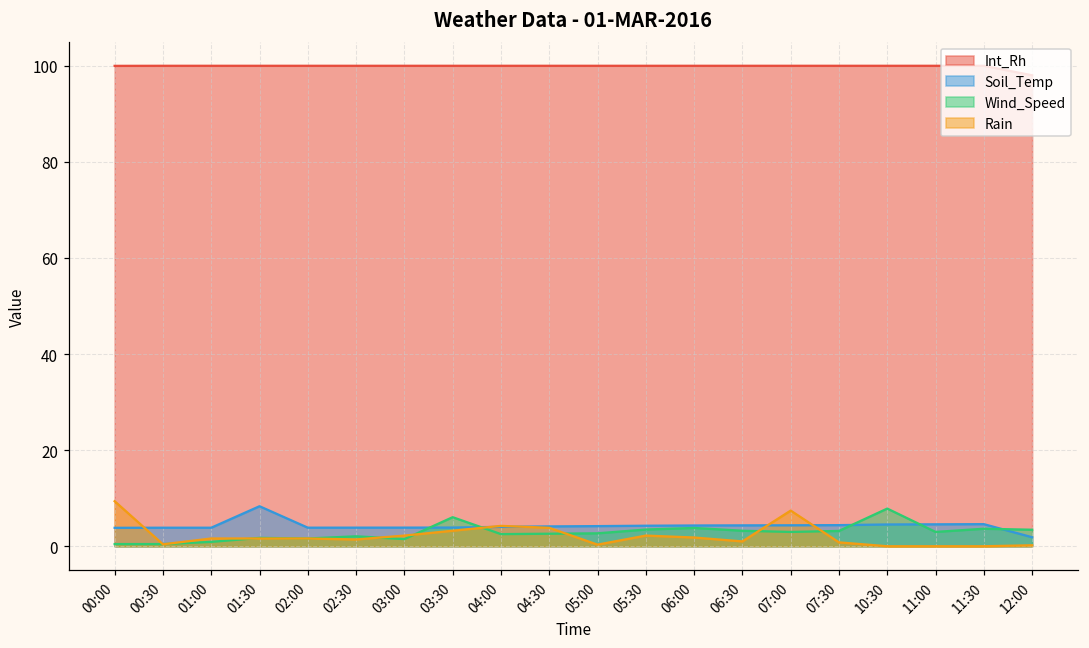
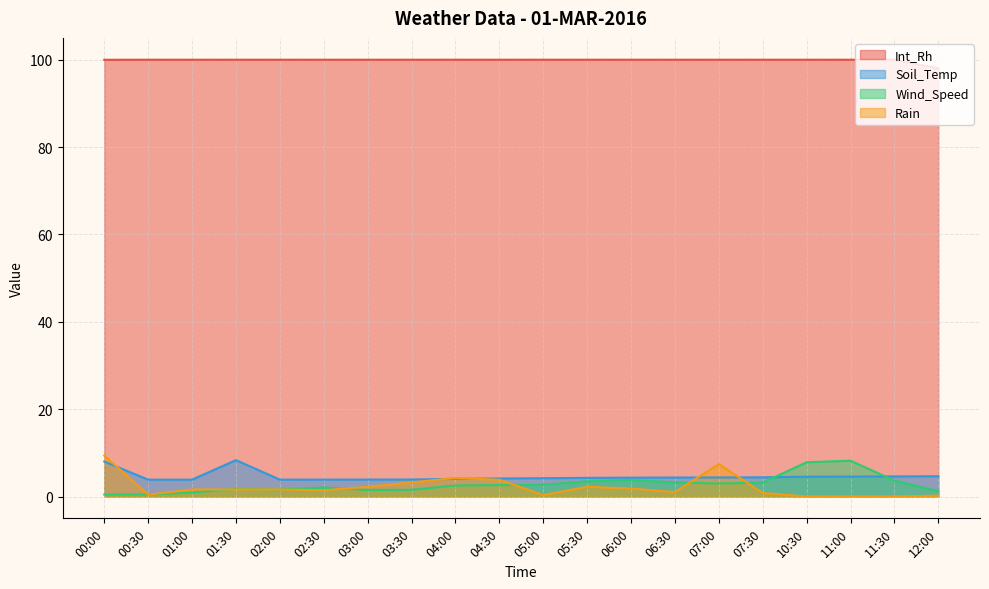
Soil_Temp, 00:00: 4 -> 8
Wind_Speed, 03:30: 6 -> 2
Wind_Speed, 11:00: 3 -> 8
Soil_Temp, 12:00: 2 -> 5
Wind_Speed, 12:00: 3 -> 1
